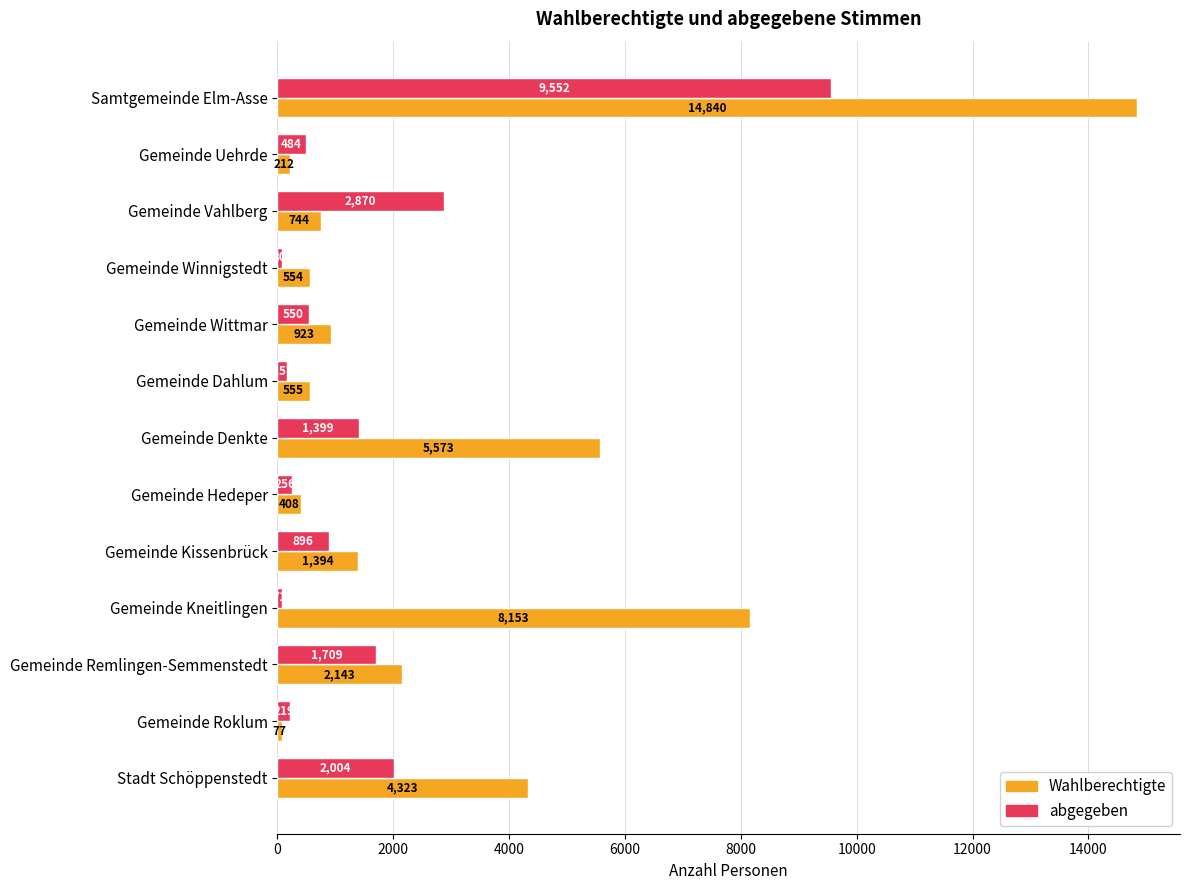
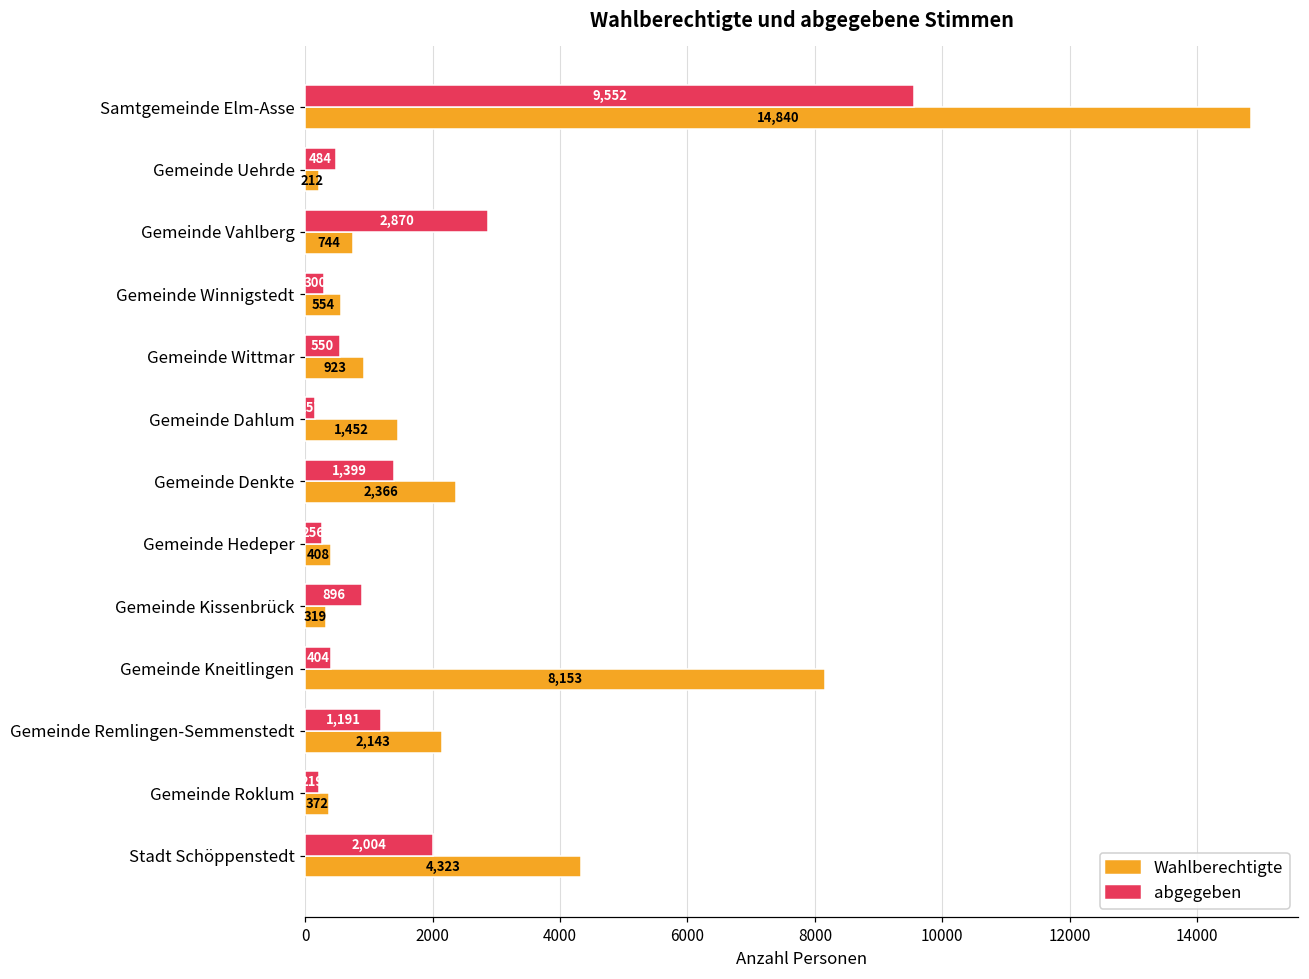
abgegeben, Gemeinde Winnigstedt: 100 -> 300
Wahlberechtigte, Gemeinde Dahlum: 555 -> 1,452
Wahlberechtigte, Gemeinde Denkte: 5,573 -> 2,366
Wahlberechtigte, Gemeinde Kissenbrück: 1,394 -> 319
abgegeben, Gemeinde Kneitlingen: 100 -> 400
abgegeben, Gemeinde Remlingen-Semmenstedt: 1,709 -> 1,191
Wahlberechtigte, Gemeinde Roklum: 77 -> 372
